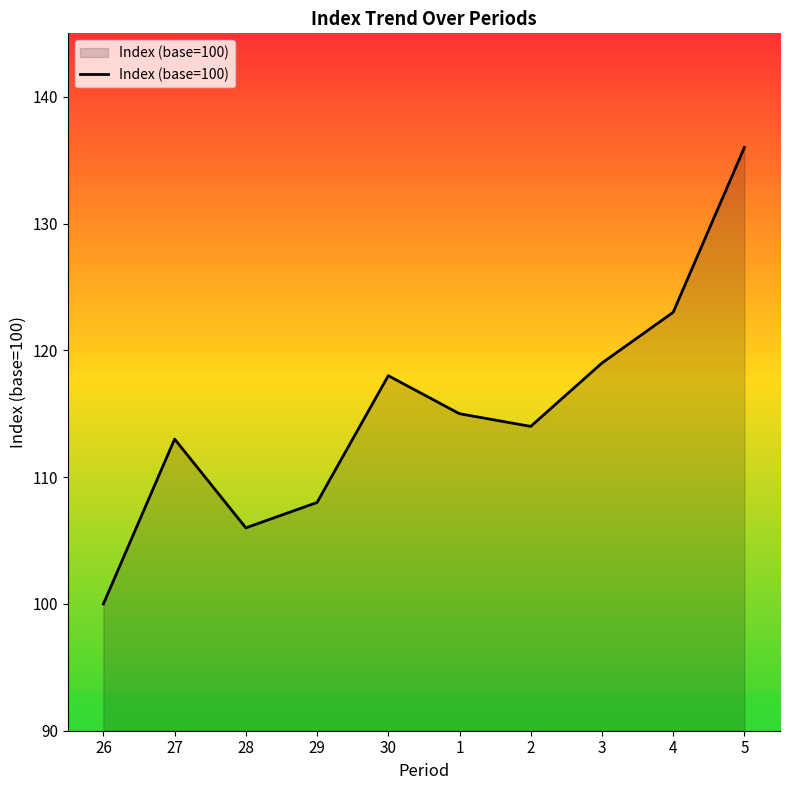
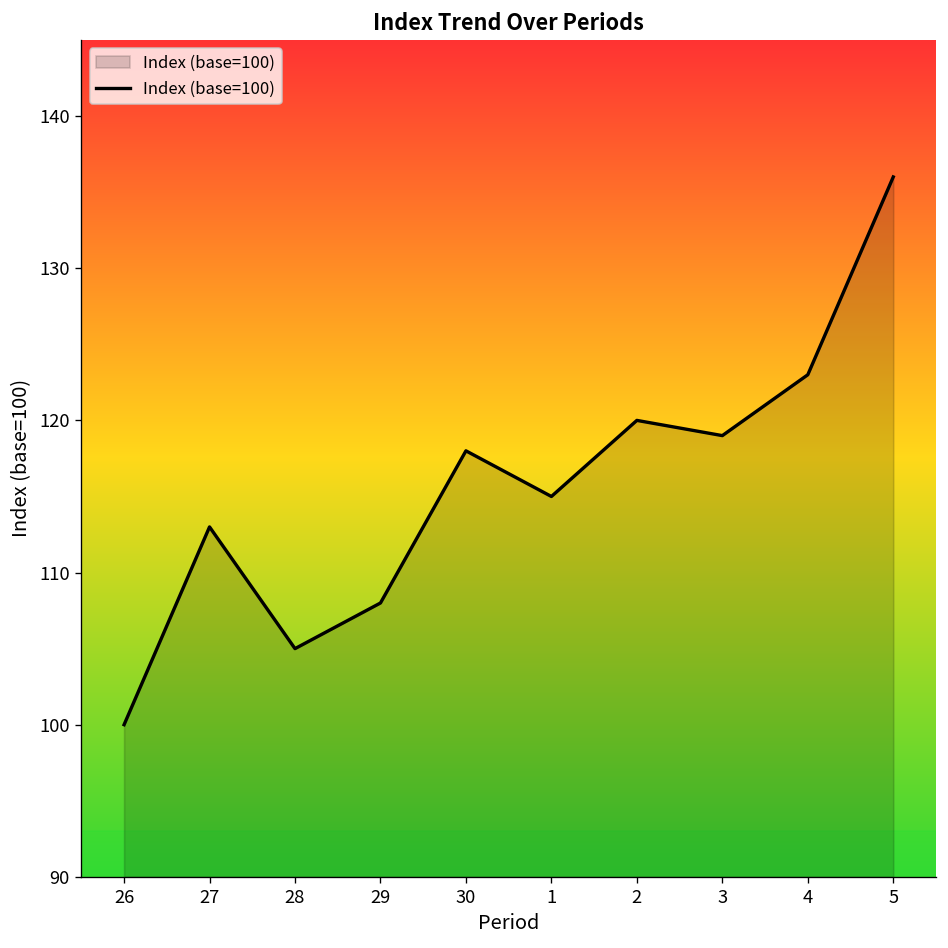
28: 106 -> 105
2: 114 -> 120
